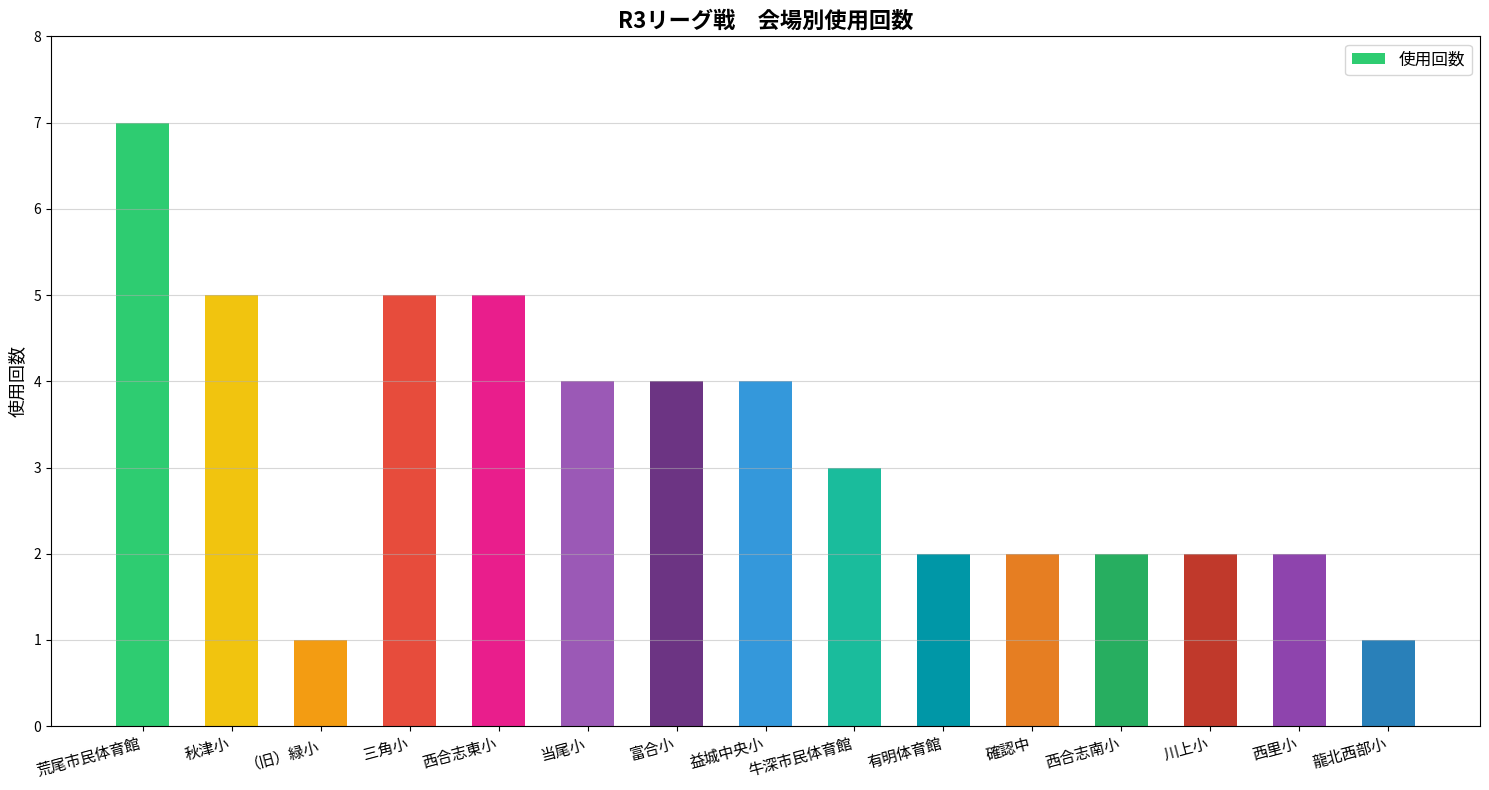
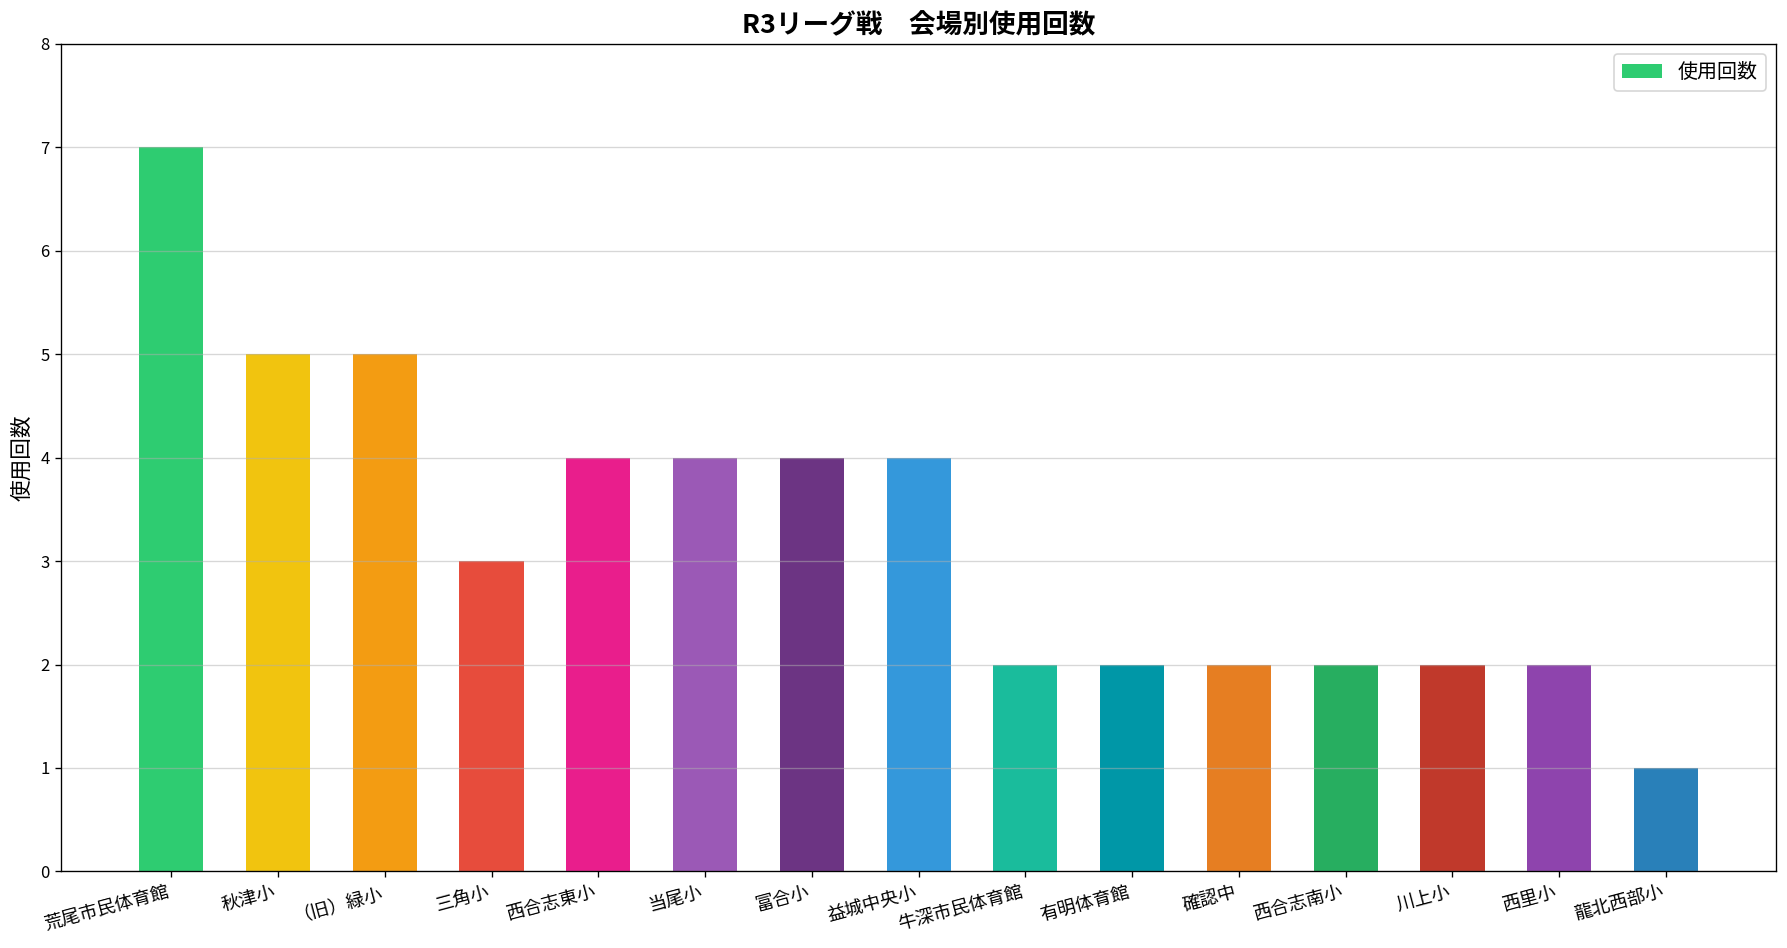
（旧）緑小: 1 -> 5
三角小: 5 -> 3
西合志東小: 5 -> 4
牛深市民体育館: 3 -> 2
